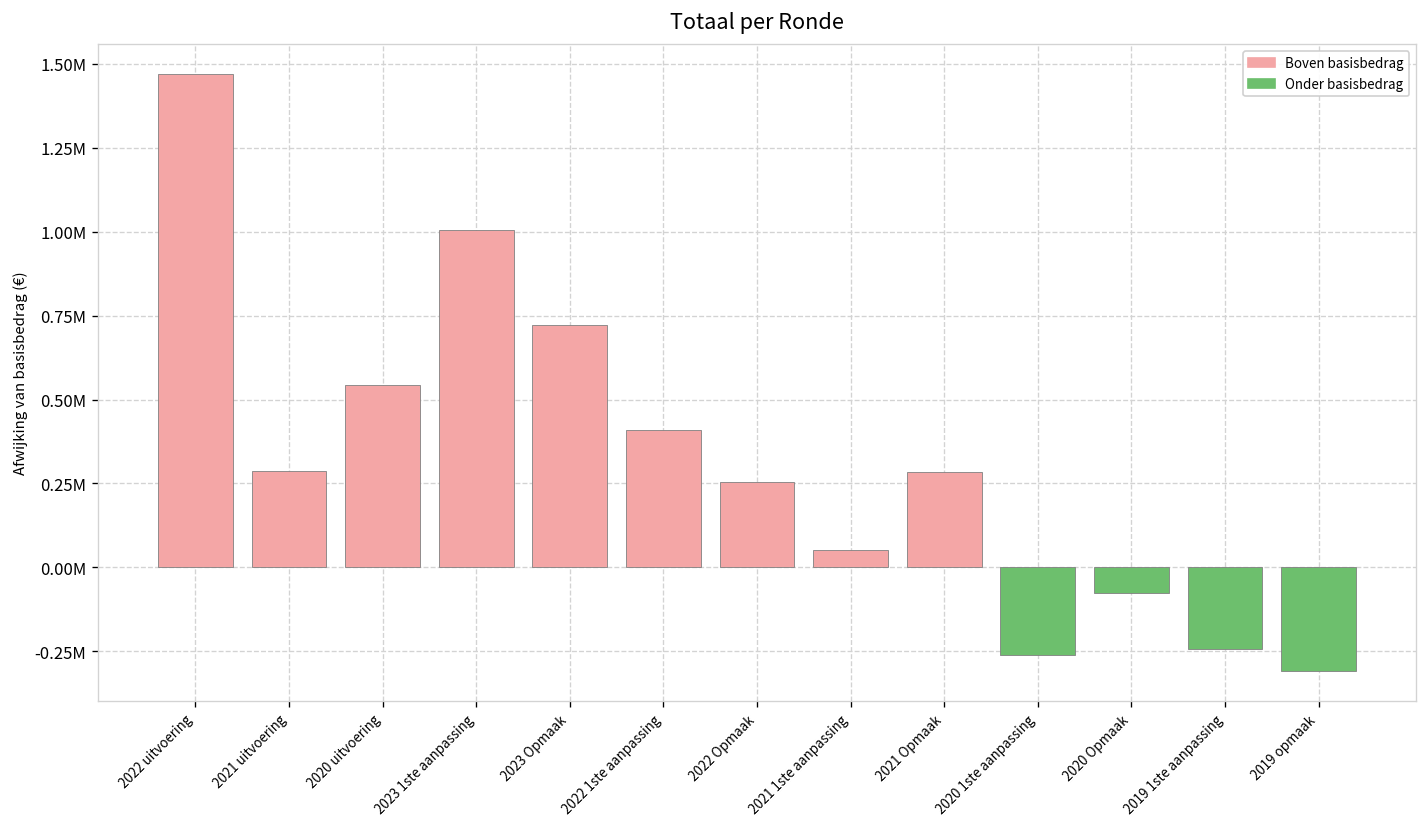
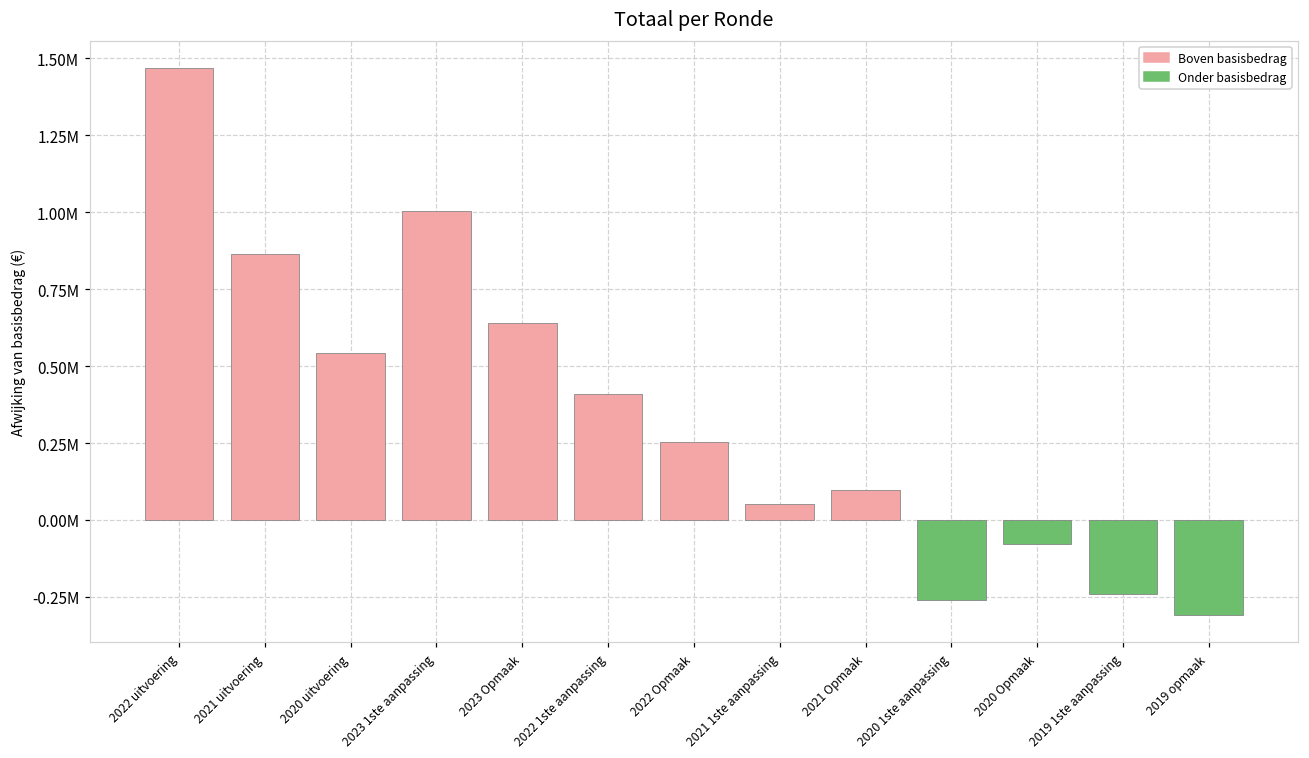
2021 uitvoering: 290000 -> 870000
2023 Opmaak: 720000 -> 640000
2021 Opmaak: 280000 -> 100000
